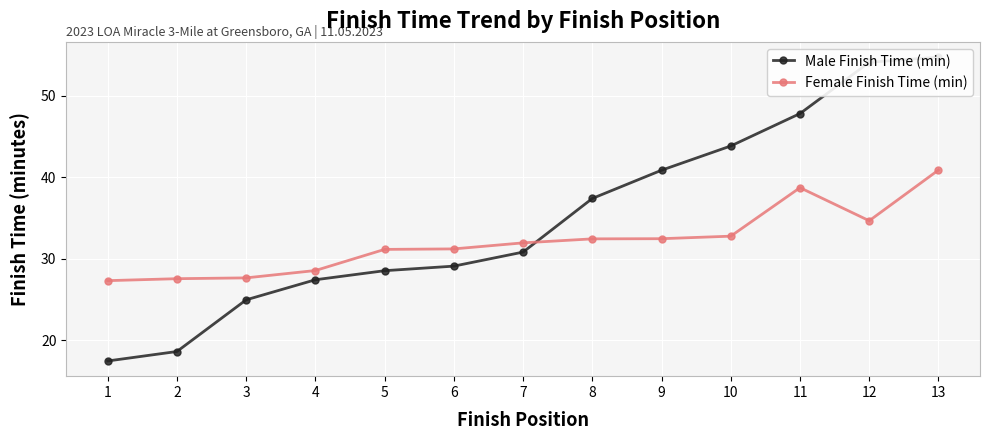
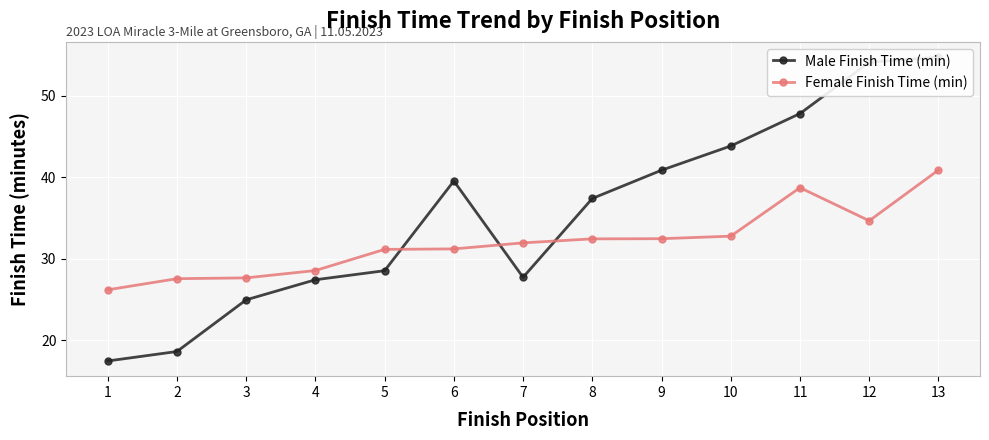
Female Finish Time (min), 1: 27 -> 26
Male Finish Time (min), 6: 29 -> 40
Male Finish Time (min), 7: 31 -> 28
